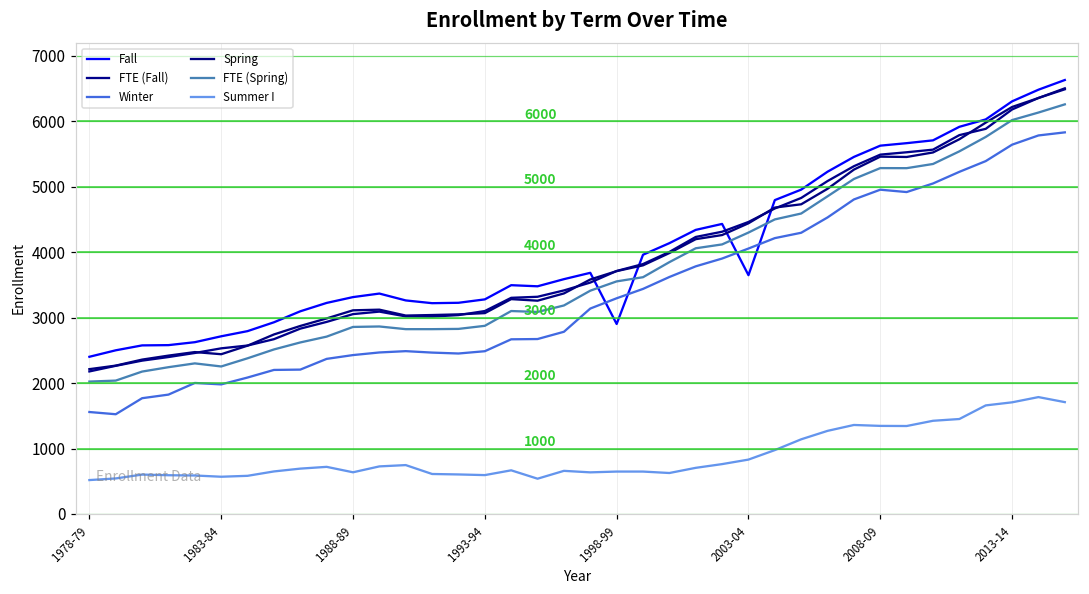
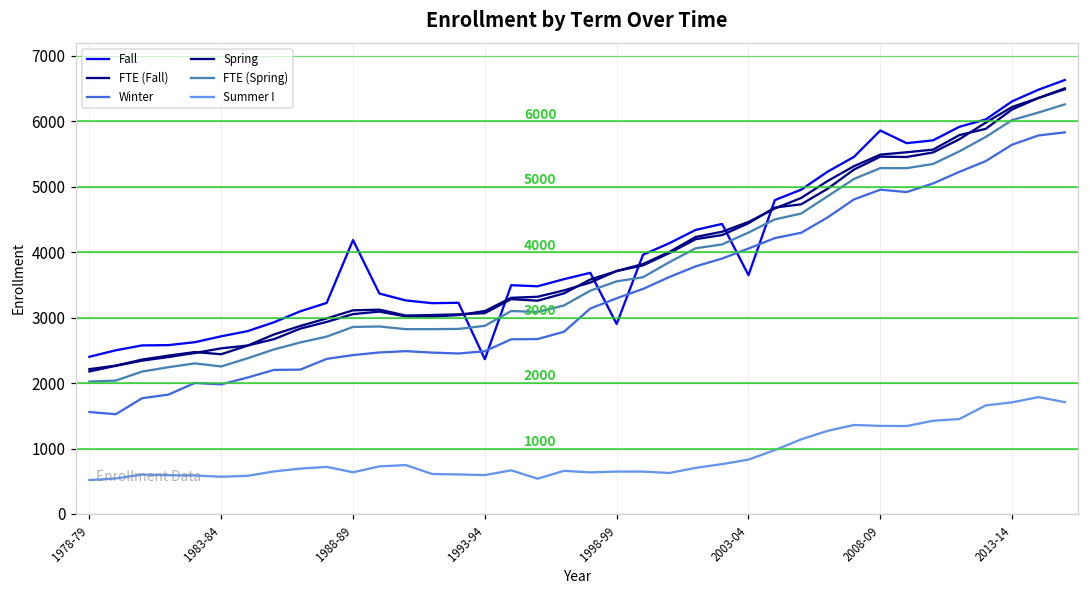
Fall, 1988-89: 3300 -> 4200
Fall, 1993-94: 3300 -> 2400
Fall, 2008-09: 5600 -> 5900
